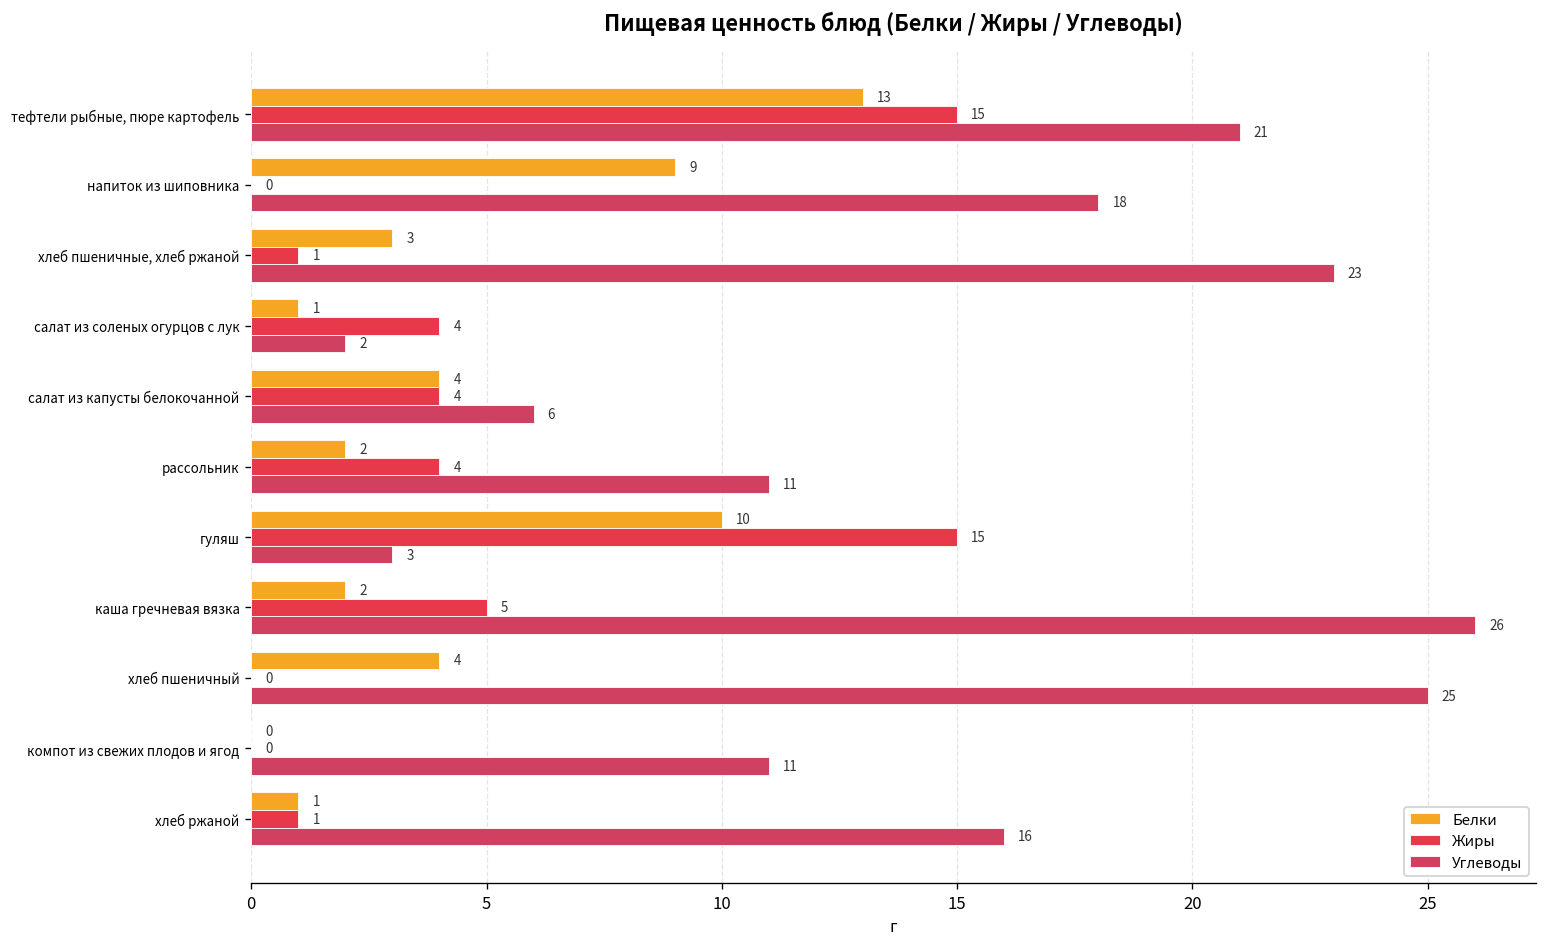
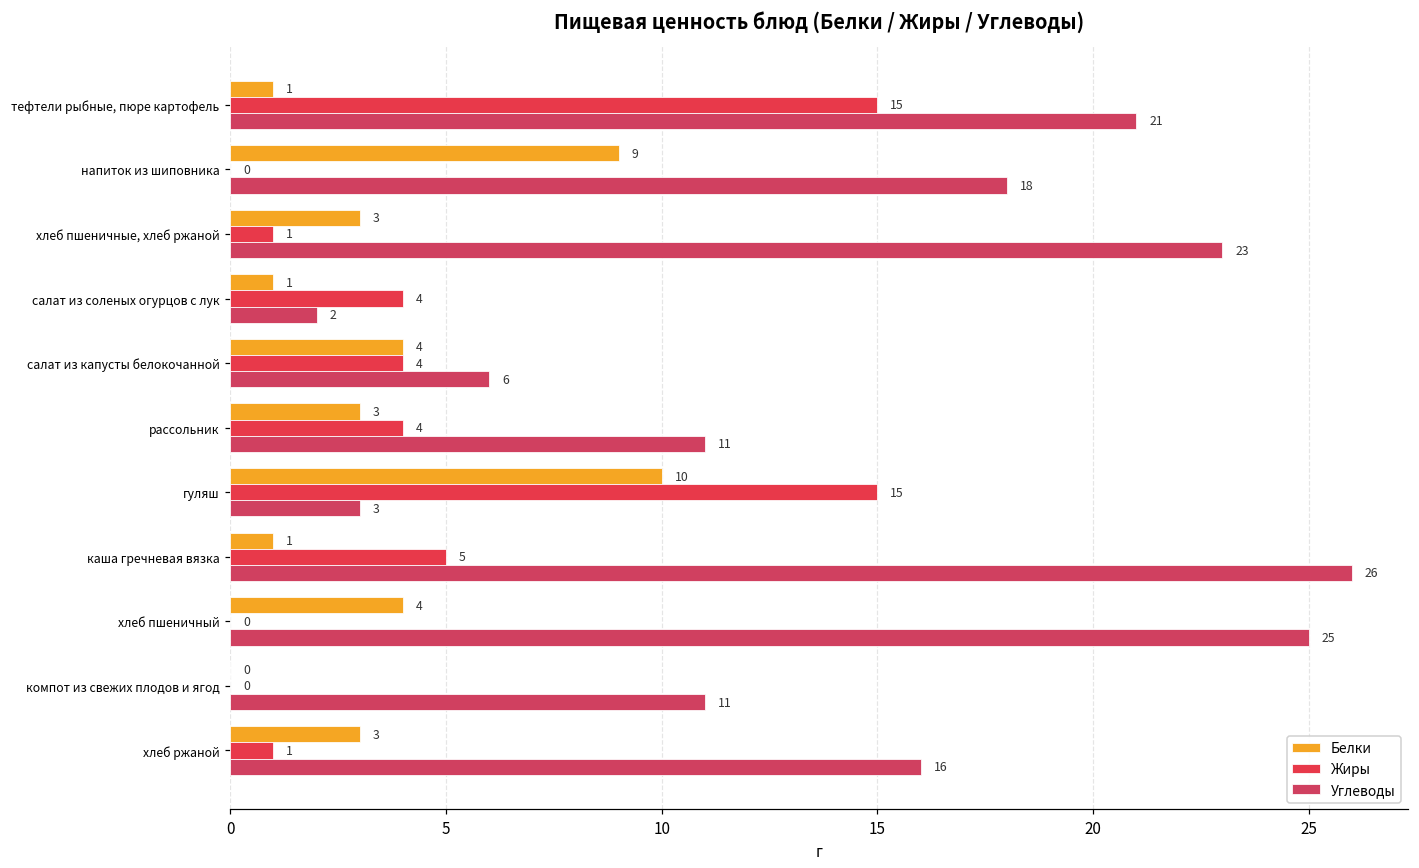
Белки, тефтели рыбные, пюре картофель: 13 -> 1
Белки, рассольник: 2 -> 3
Белки, каша гречневая вязка: 2 -> 1
Белки, хлеб ржаной: 1 -> 3
